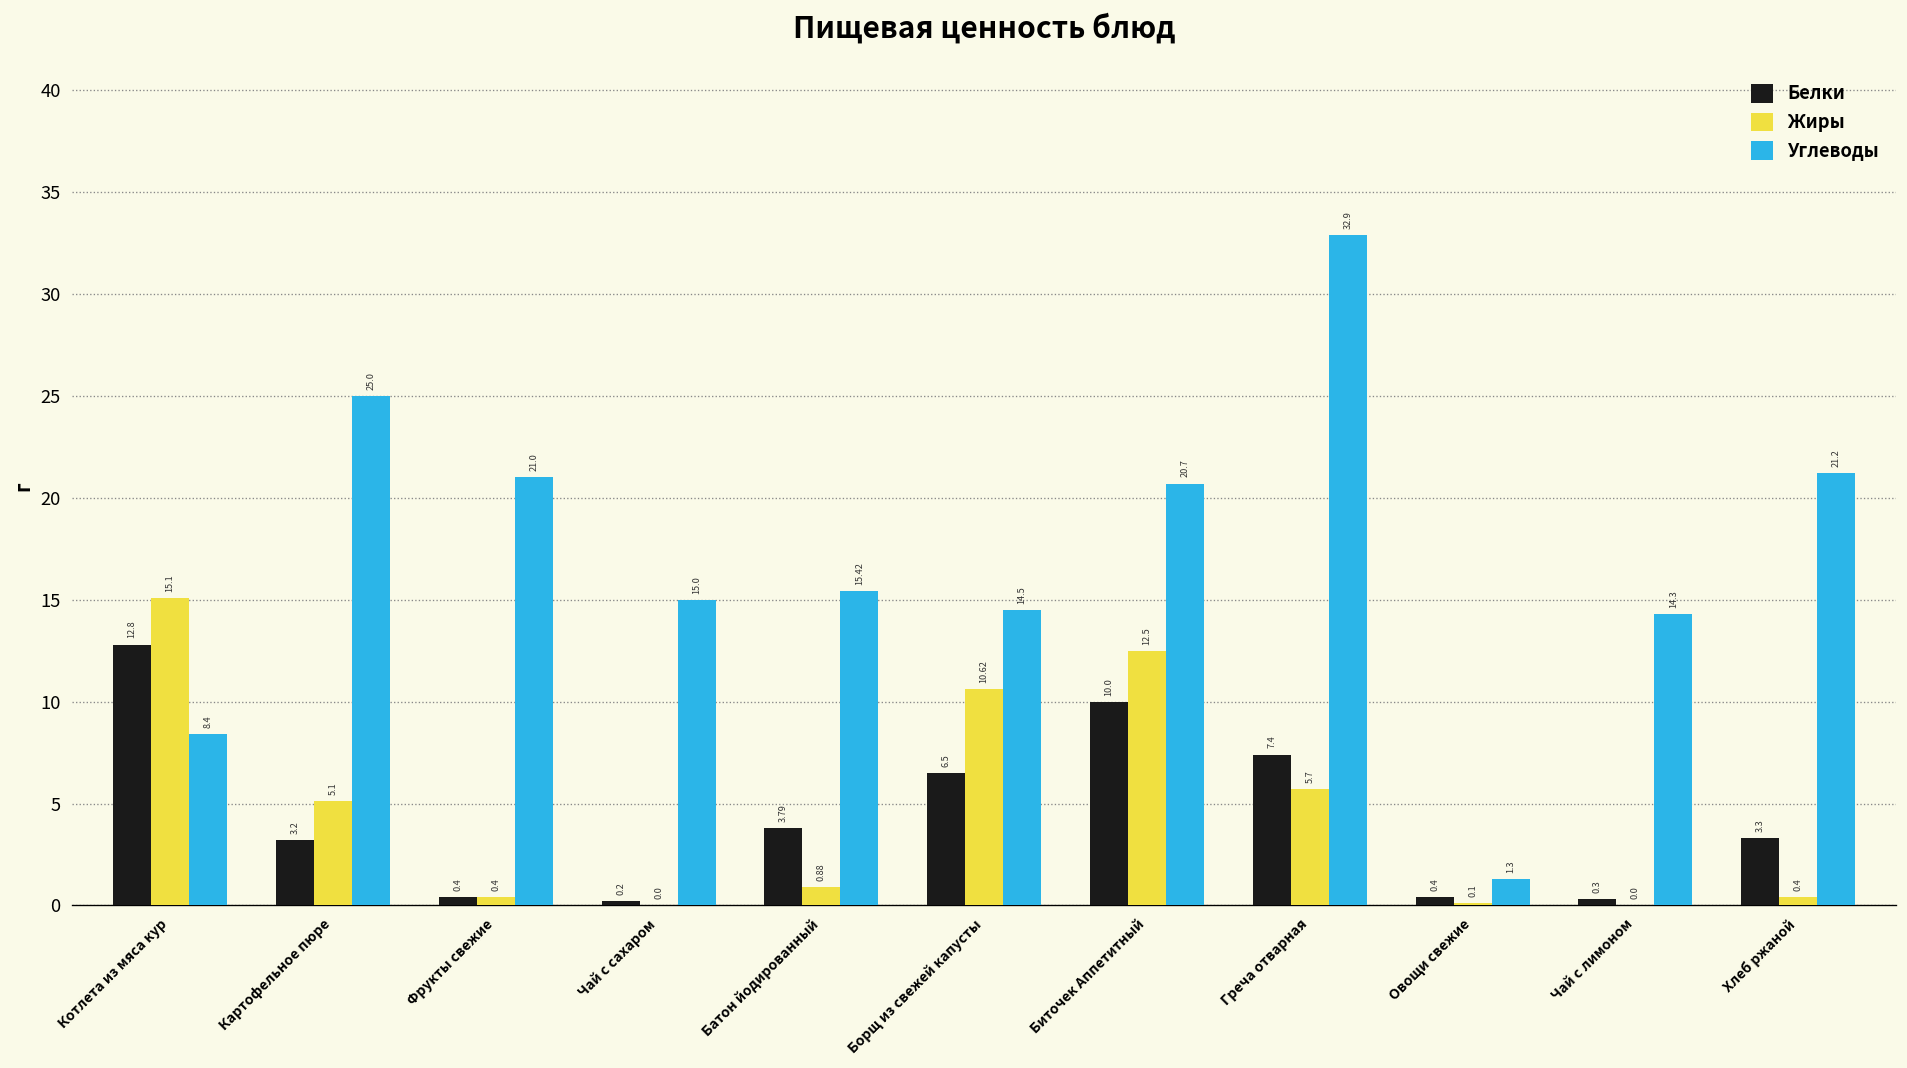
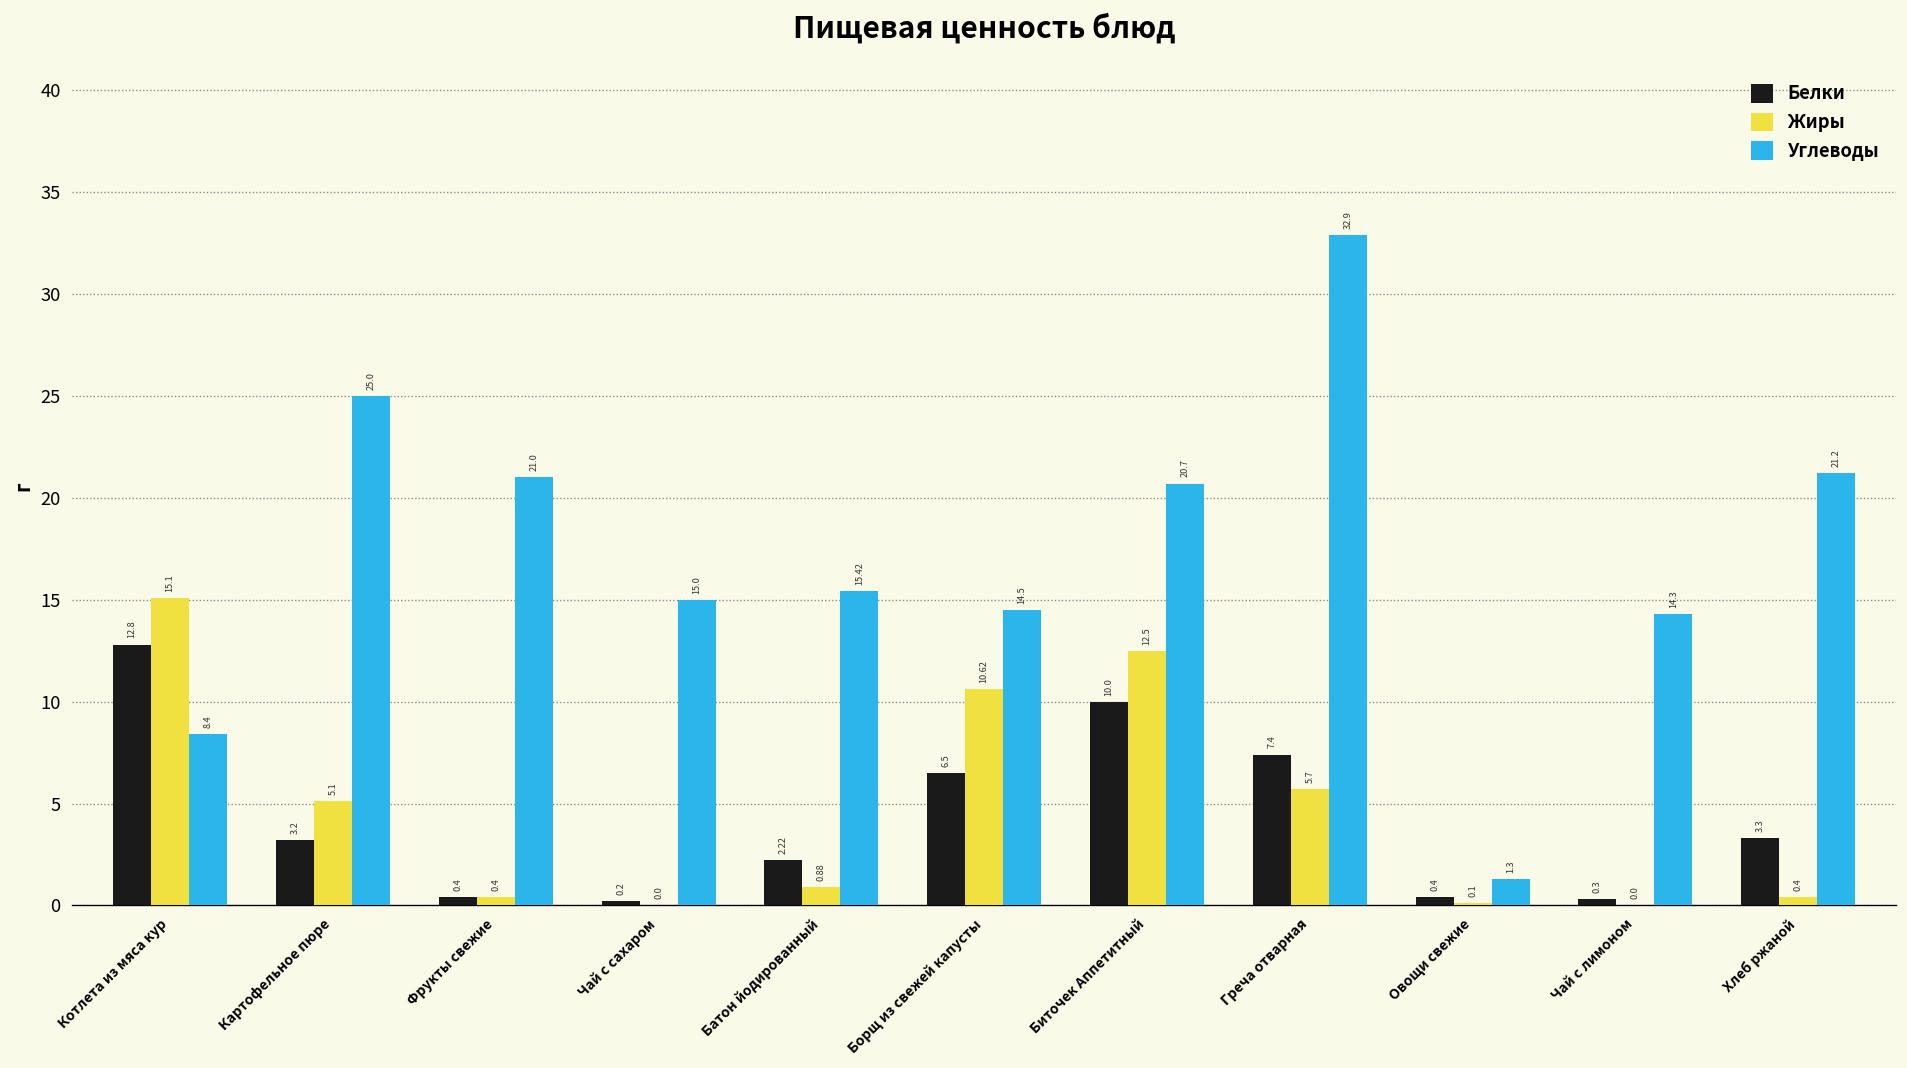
Белки, Батон йодированный: 3.79 -> 2.22
